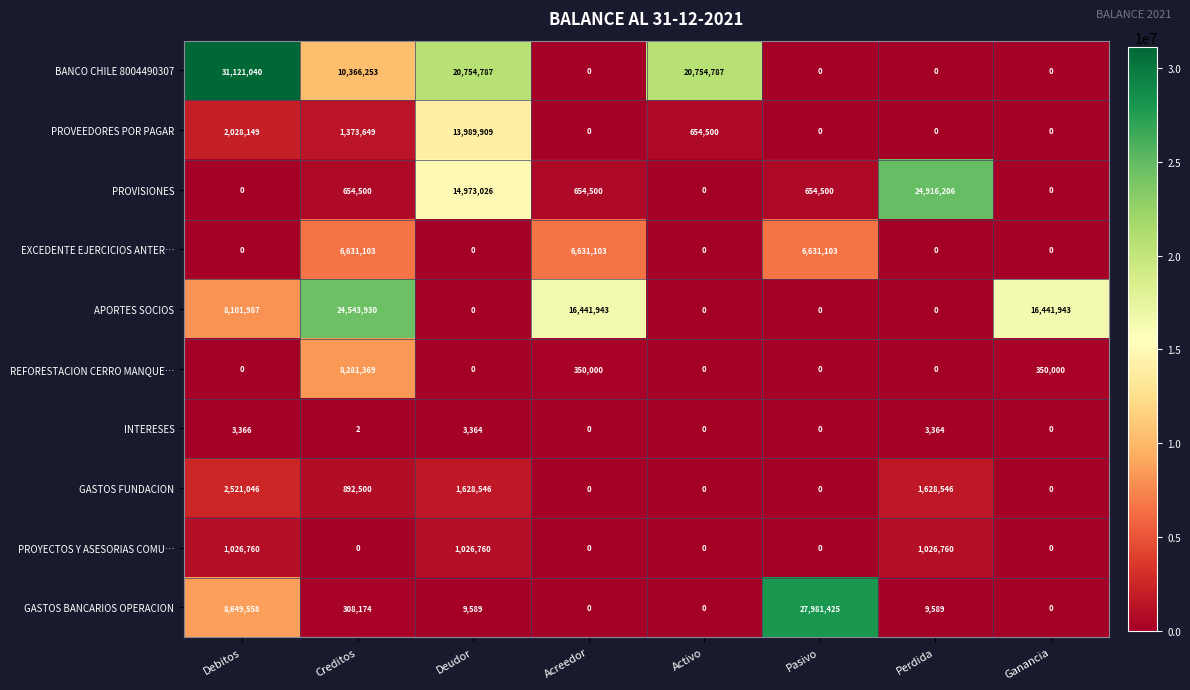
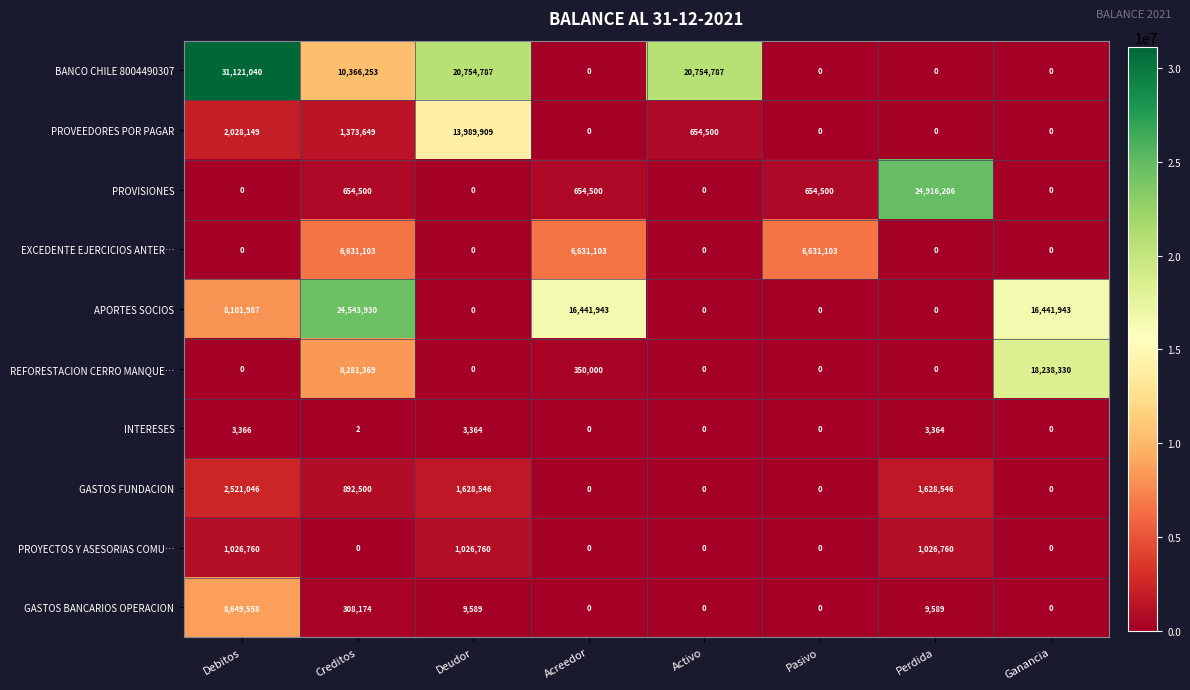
PROVISIONES, Deudor: 14,973,026 -> 0
REFORESTACION CERRO MANQUE…, Ganancia: 350,000 -> 18,238,330
GASTOS BANCARIOS OPERACION, Pasivo: 27,981,425 -> 0
